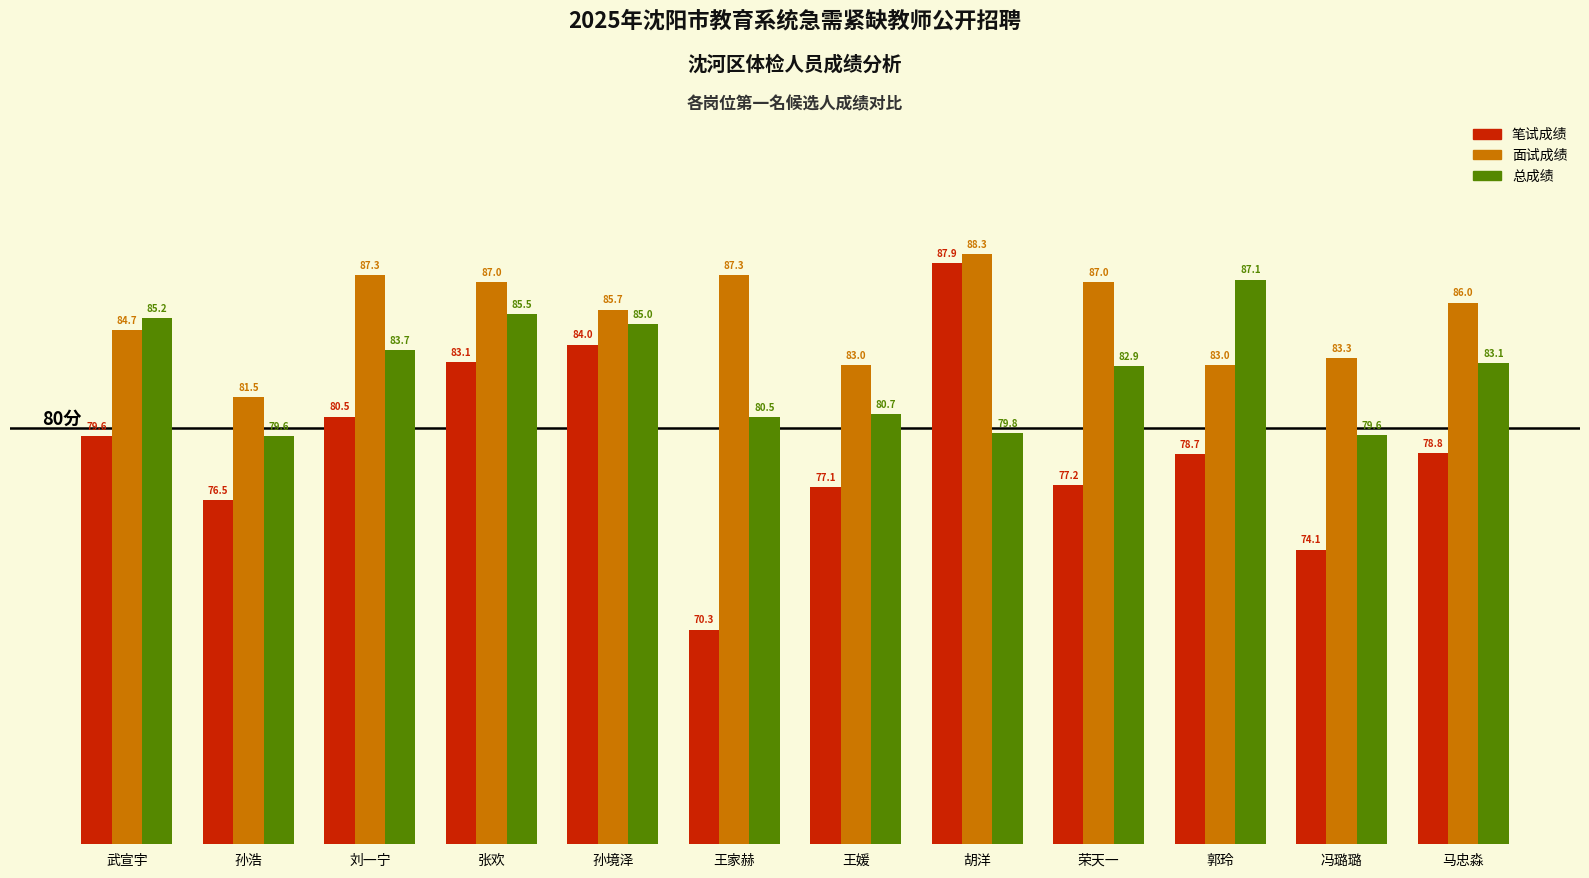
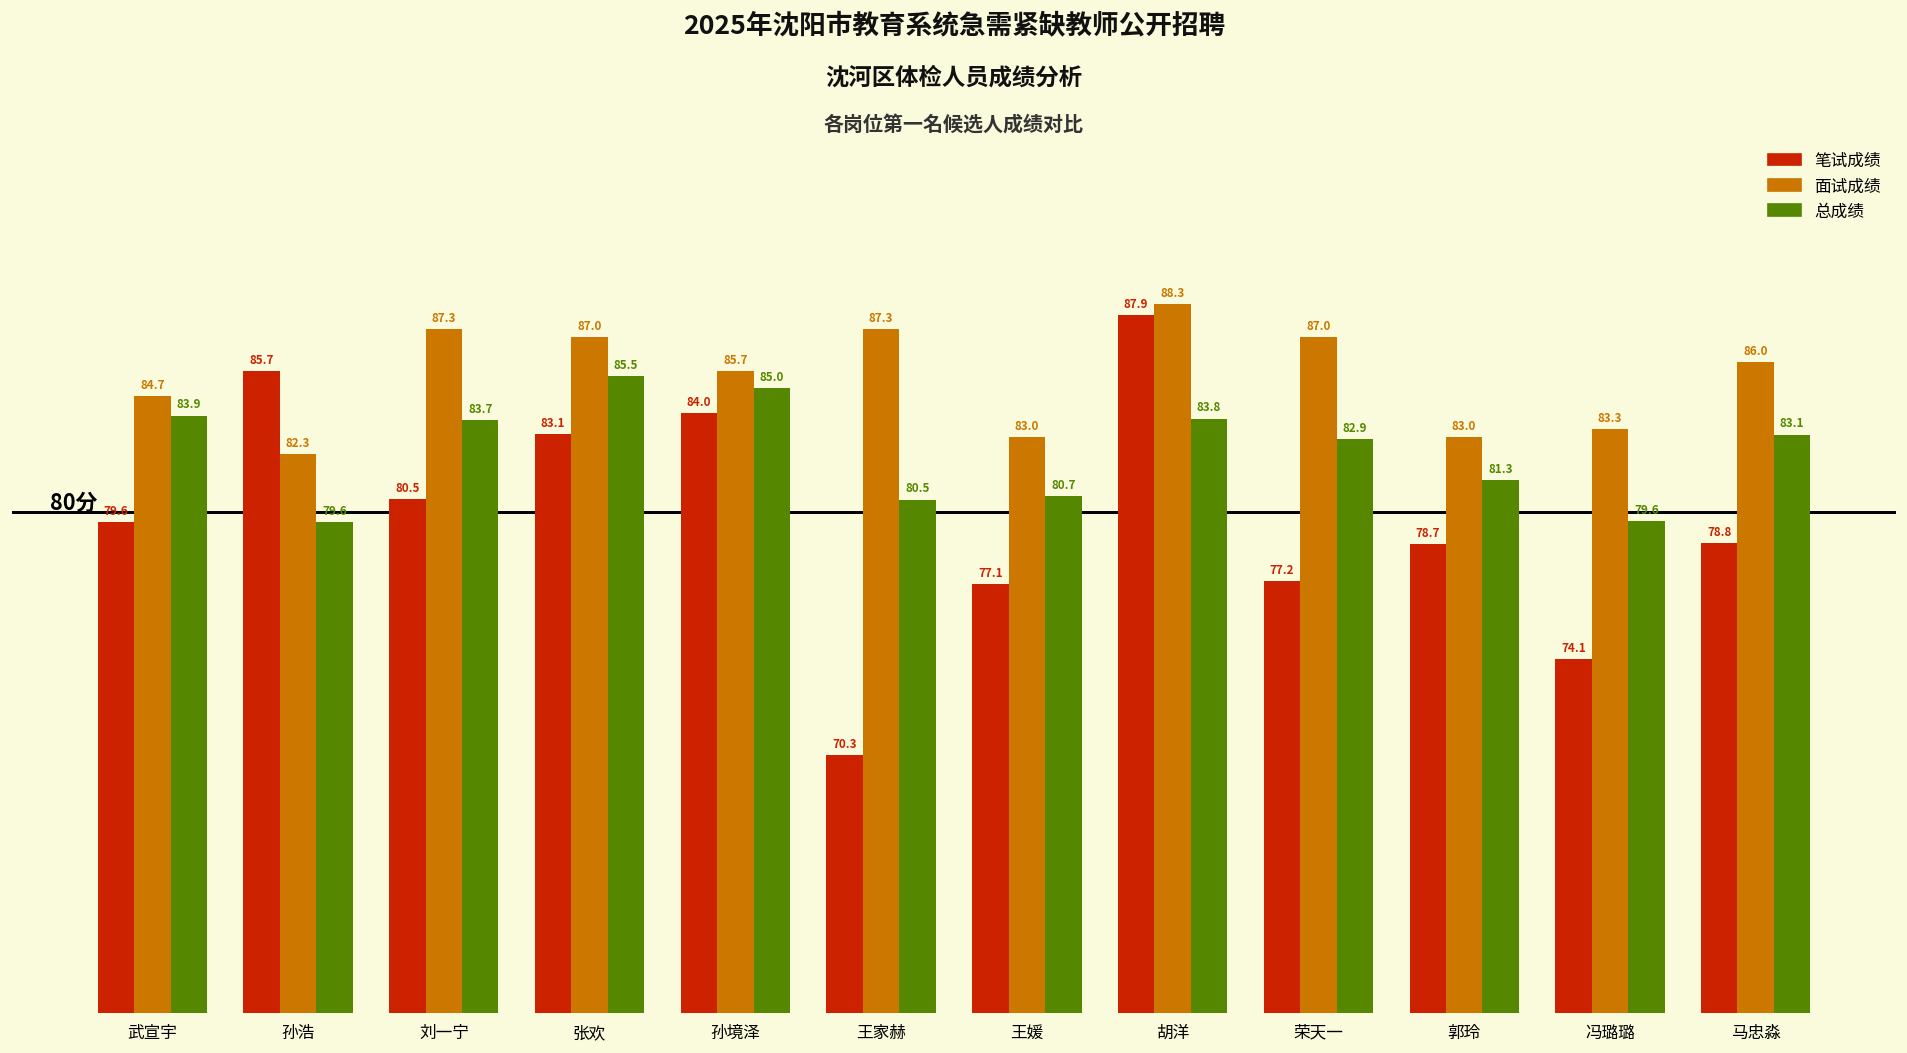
总成绩, 武宣宇: 85.2 -> 83.9
笔试成绩, 孙浩: 76.5 -> 85.7
面试成绩, 孙浩: 81.5 -> 82.3
总成绩, 胡洋: 79.8 -> 83.8
总成绩, 郭玲: 87.1 -> 81.3
